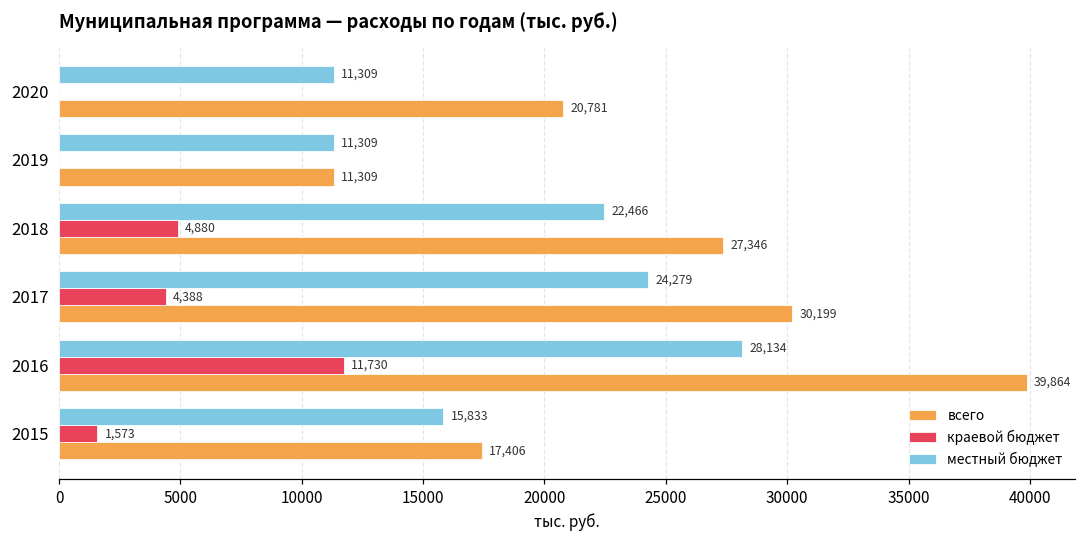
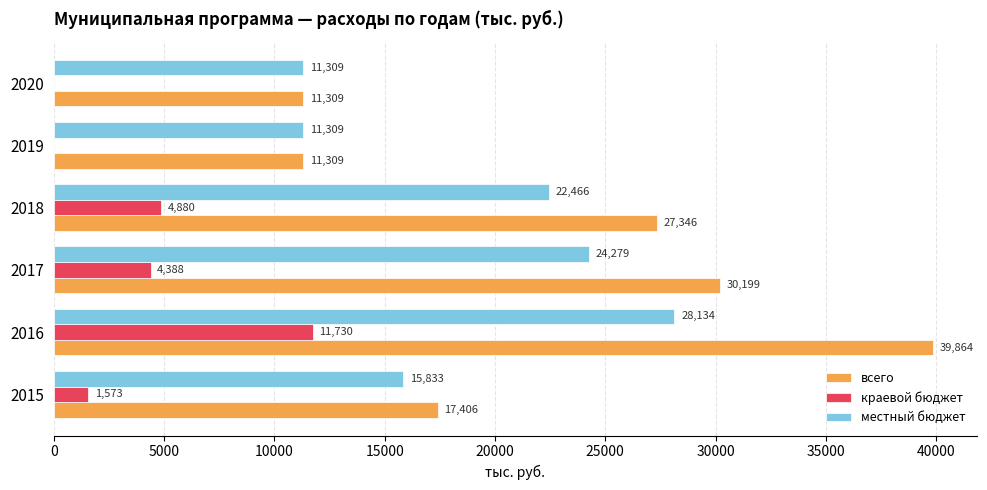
всего, 2020: 20,781 -> 11,309
